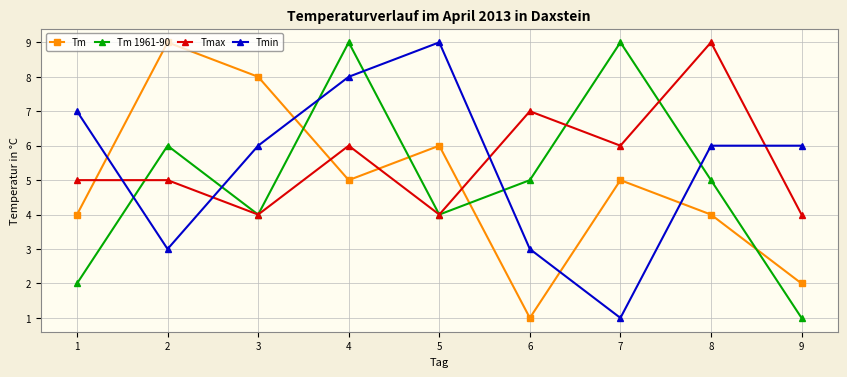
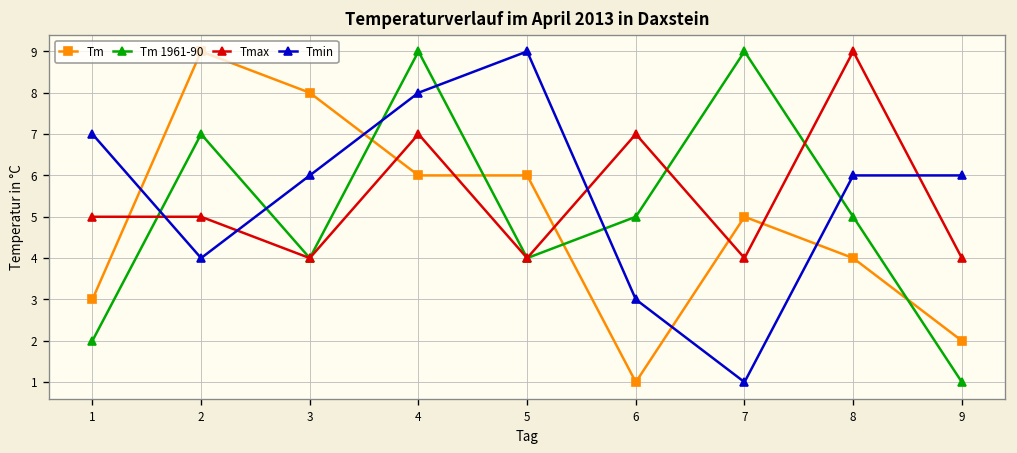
Tm, 1: 4 -> 3
Tm 1961-90, 2: 6 -> 7
Tmin, 2: 3 -> 4
Tm, 4: 5 -> 6
Tmax, 4: 6 -> 7
Tmax, 7: 6 -> 4
